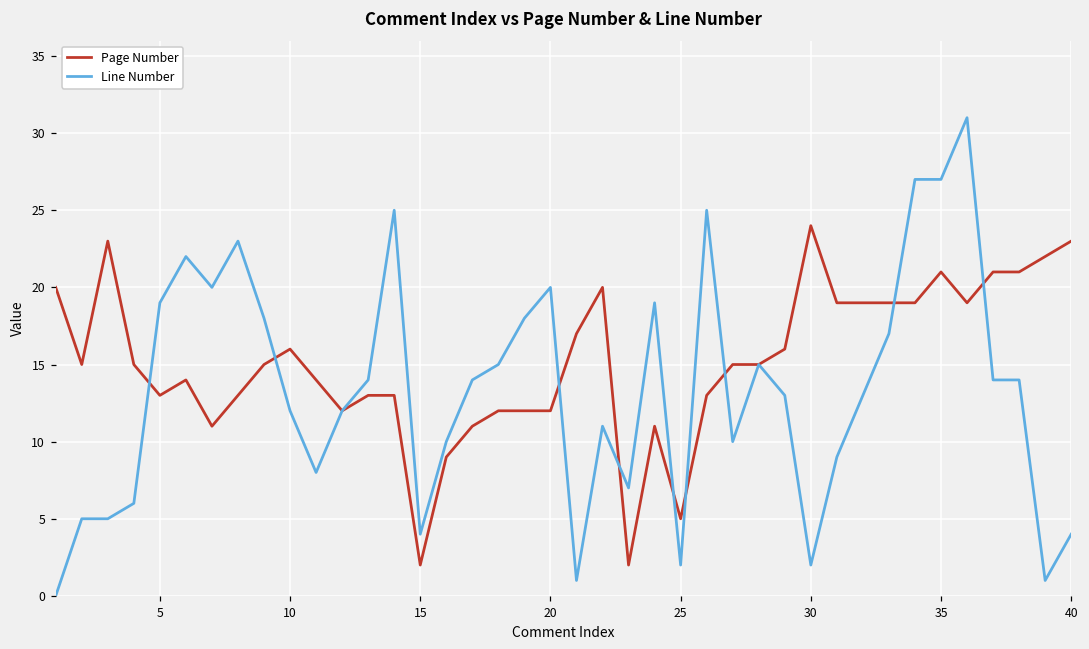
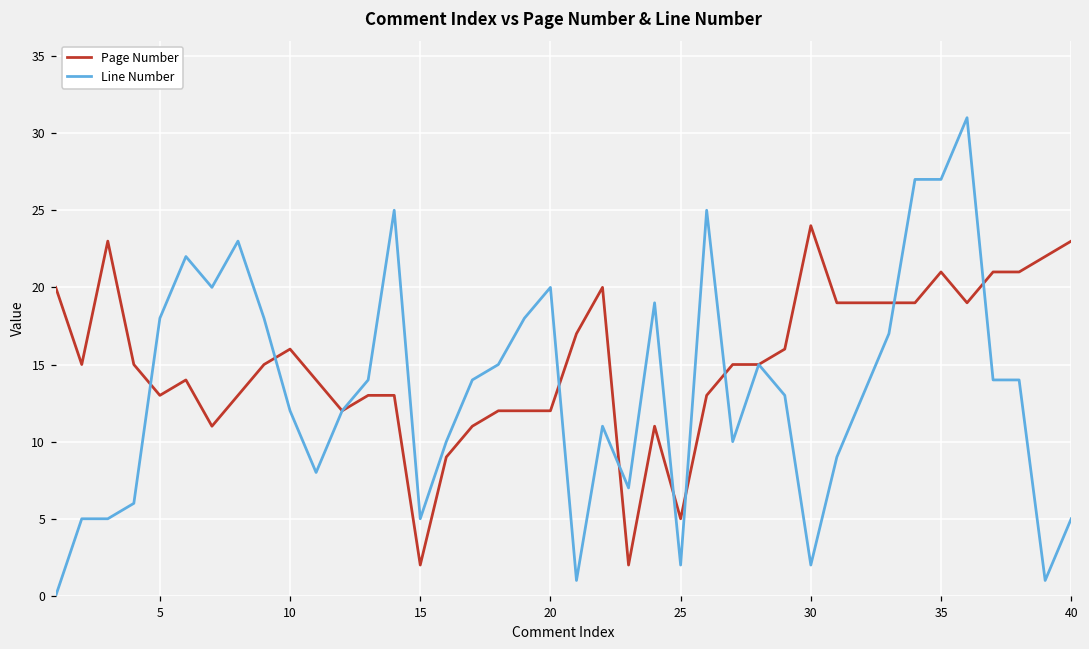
Line Number, 5: 19 -> 18
Line Number, 15: 4 -> 5
Line Number, 40: 4 -> 5
